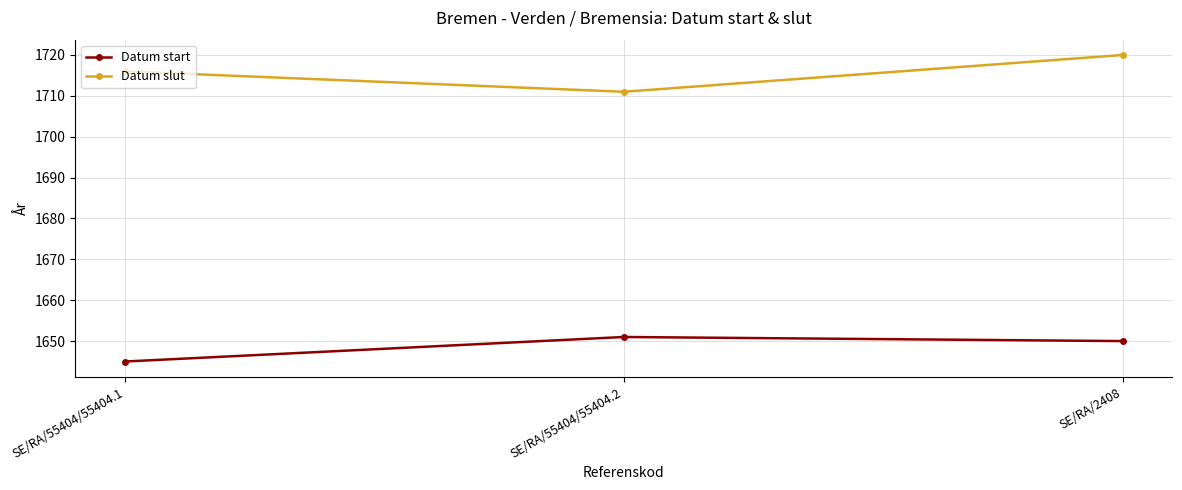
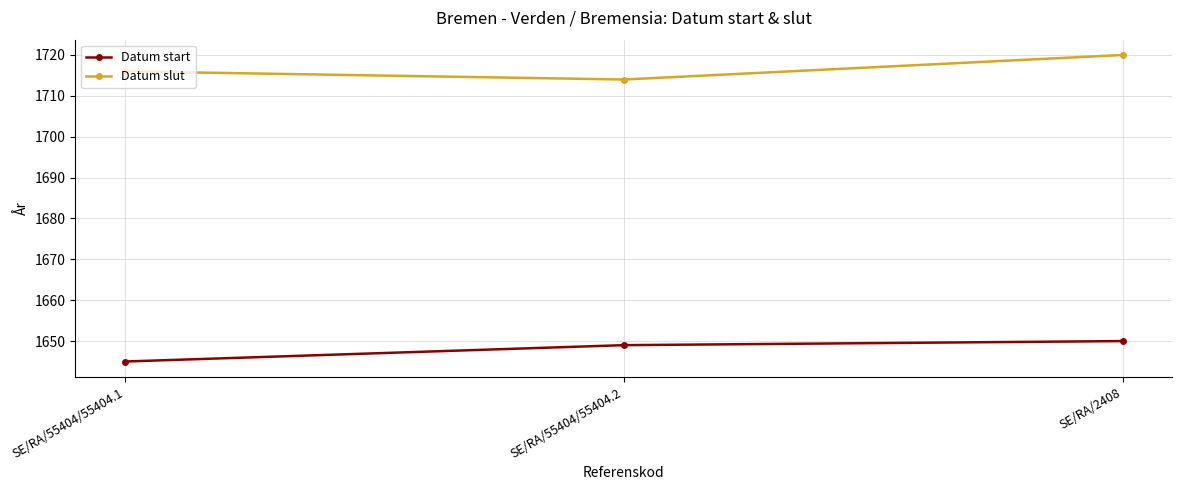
Datum start, SE/RA/55404/55404.2: 1651 -> 1649
Datum slut, SE/RA/55404/55404.2: 1711 -> 1714
